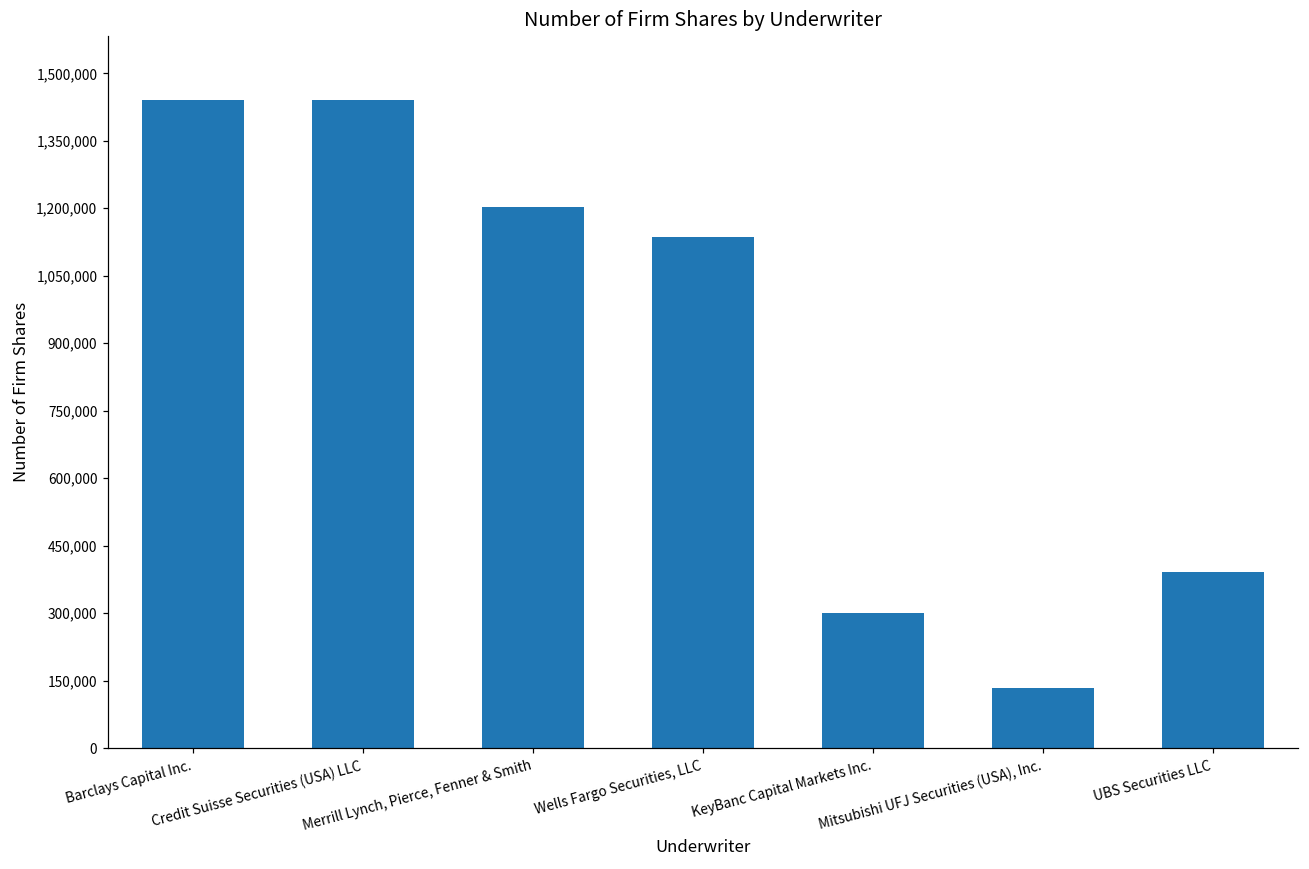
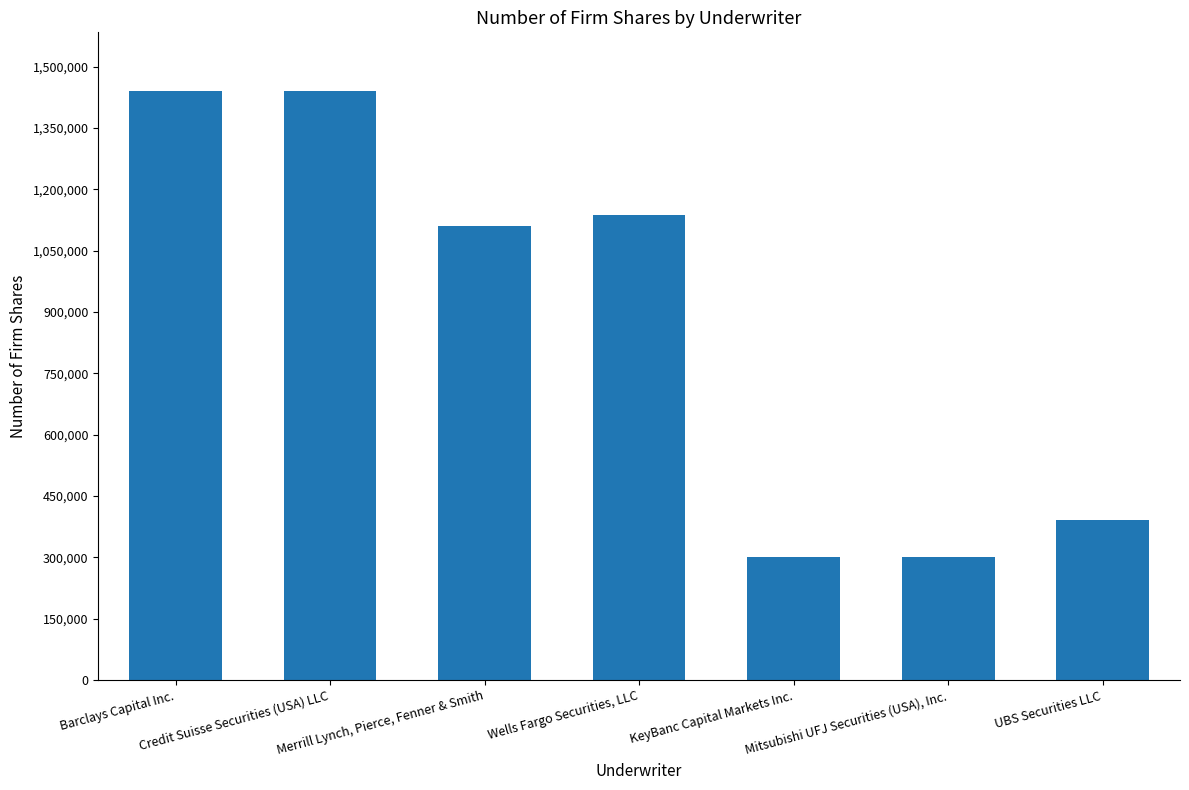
Merrill Lynch, Pierce, Fenner & Smith: 1,200,000 -> 1,110,000
Mitsubishi UFJ Securities (USA), Inc.: 130,000 -> 300,000
